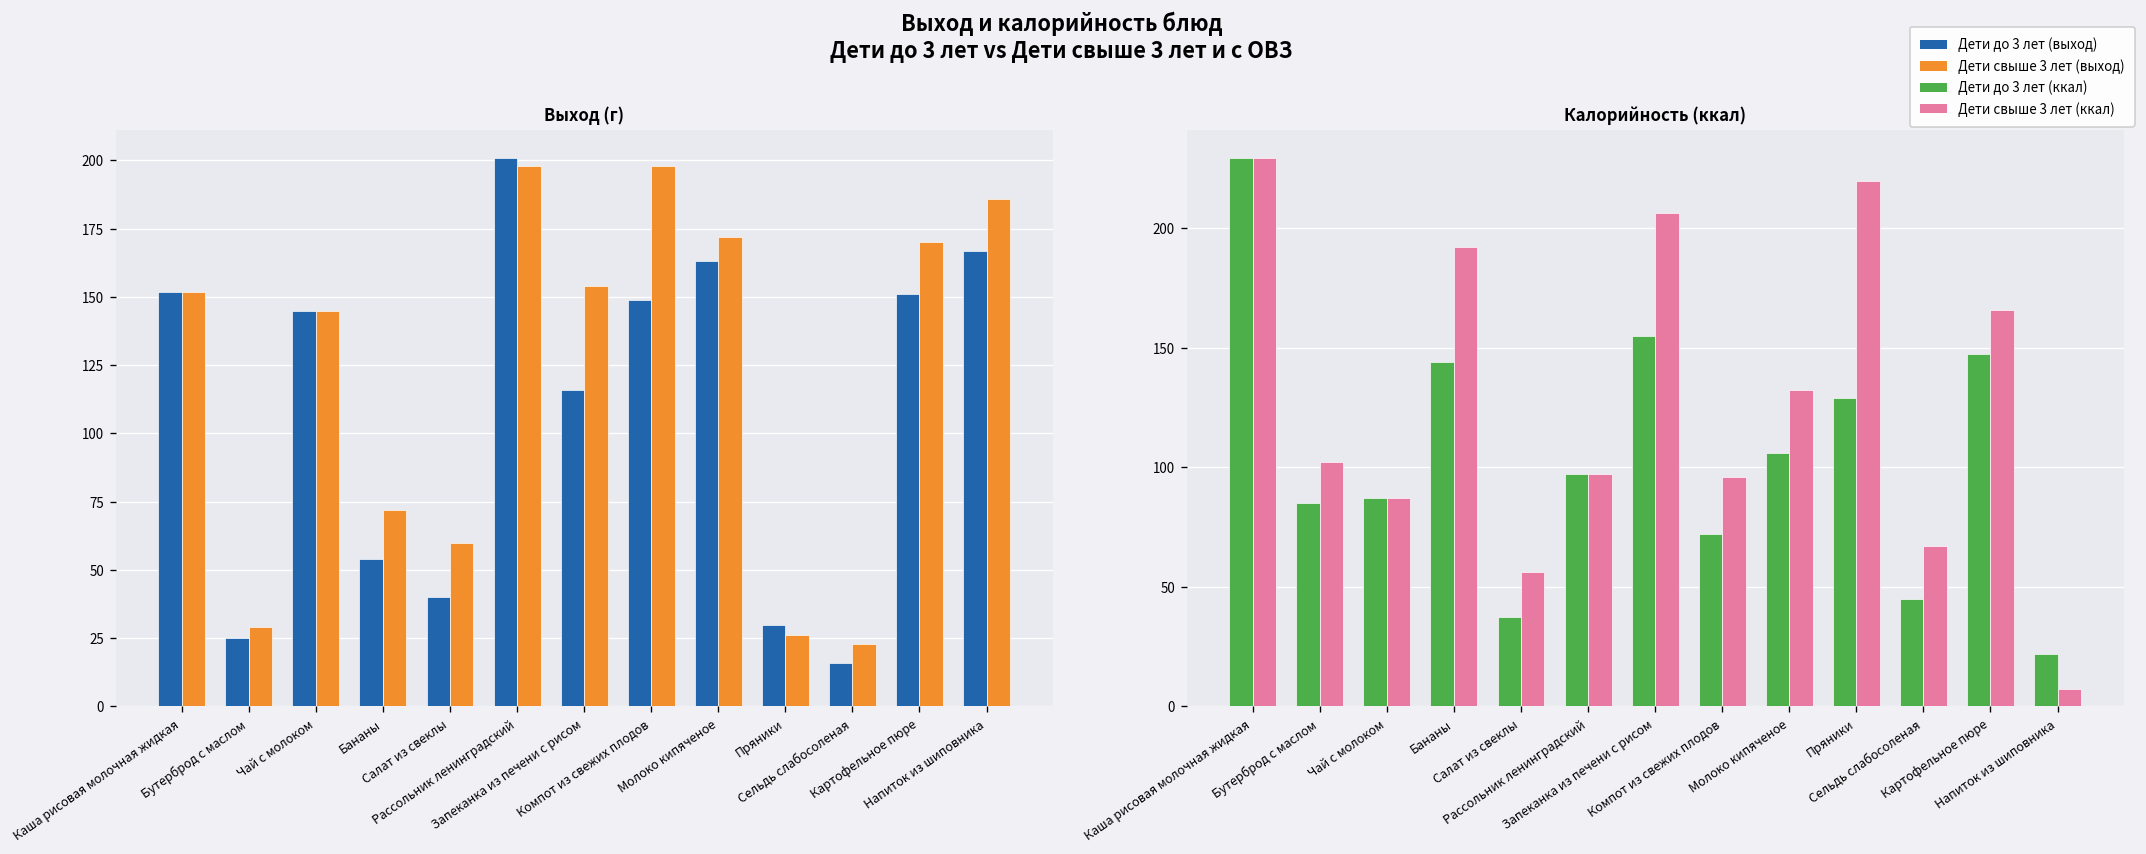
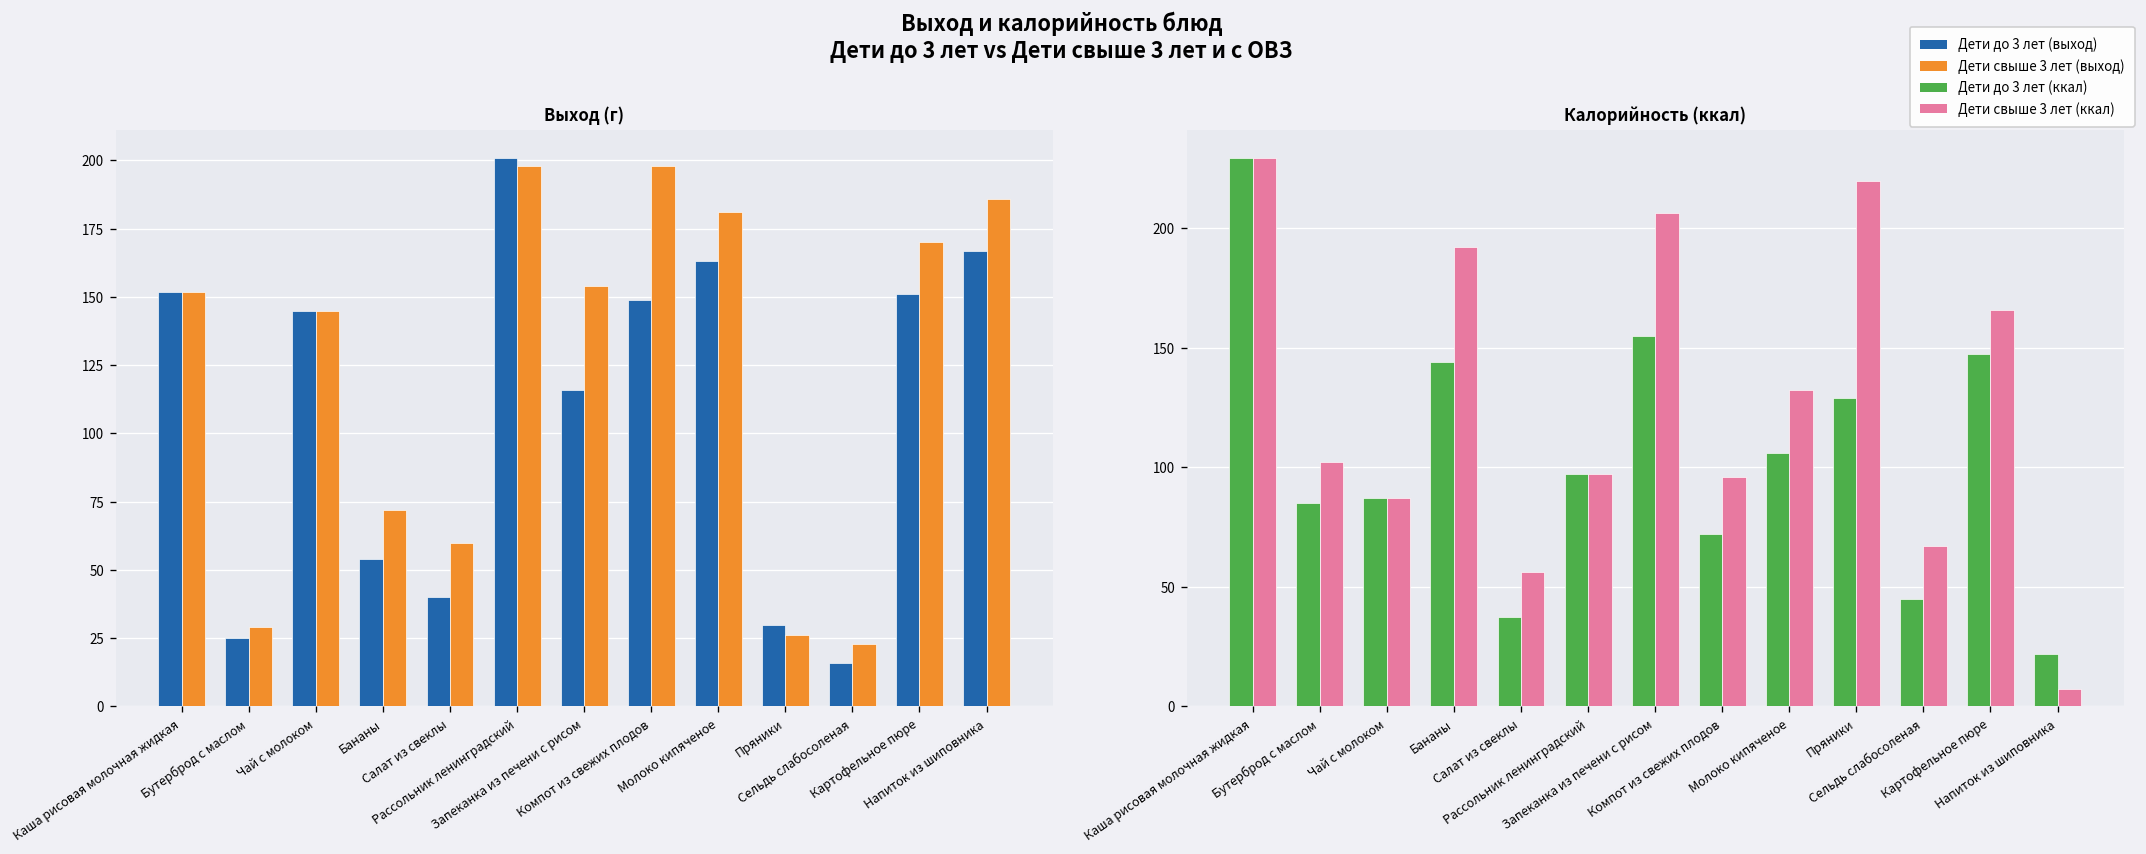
Выход (г), Дети свыше 3 лет (выход), Молоко кипяченое: 172 -> 181
